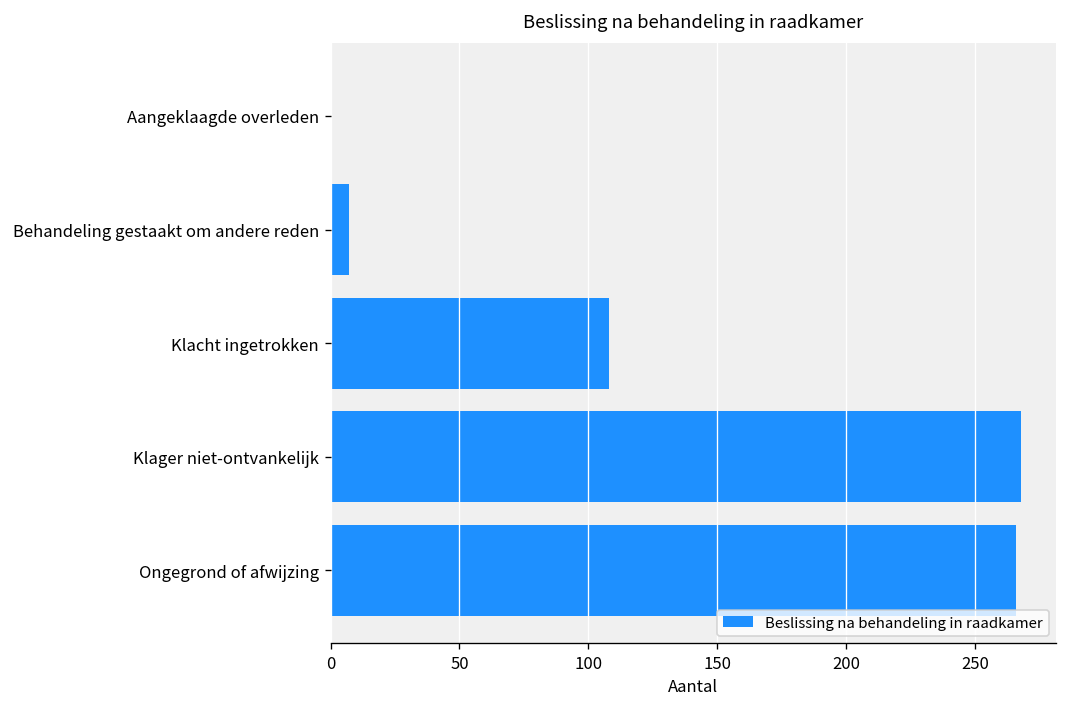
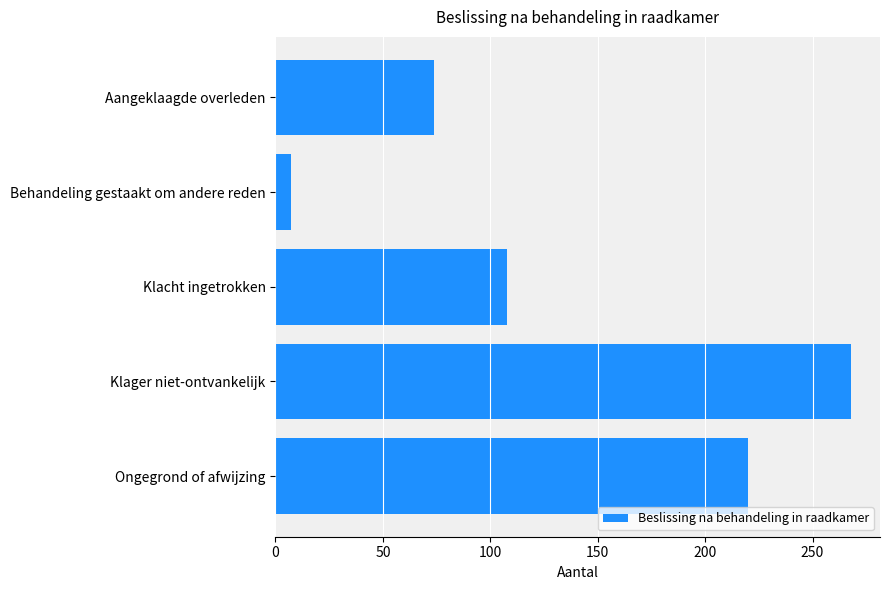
Aangeklaagde overleden: 0 -> 74
Ongegrond of afwijzing: 266 -> 220
